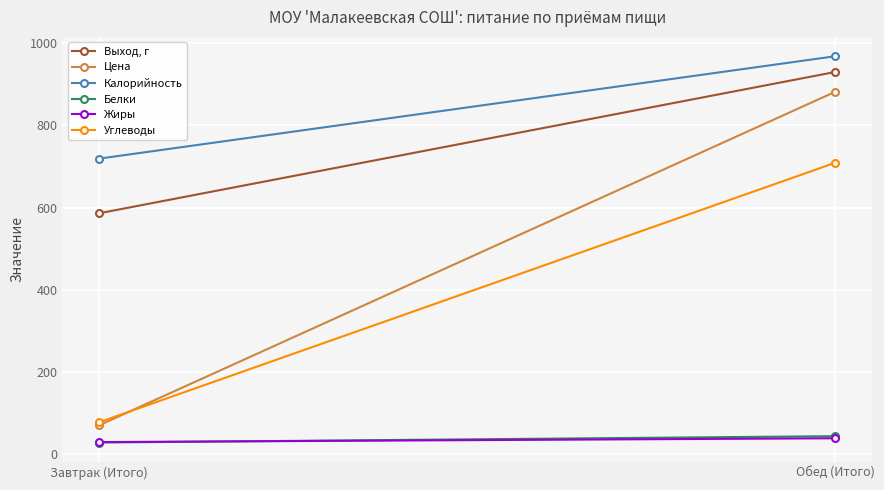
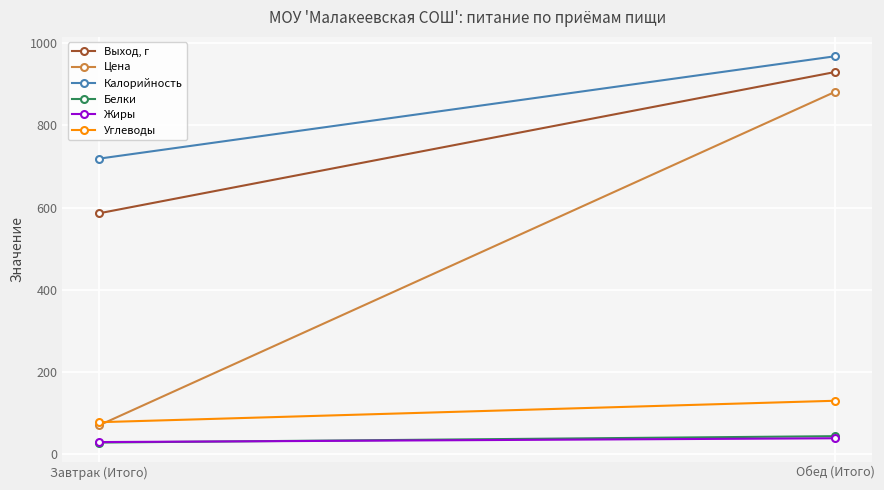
Углеводы, Обед (Итого): 710 -> 130
